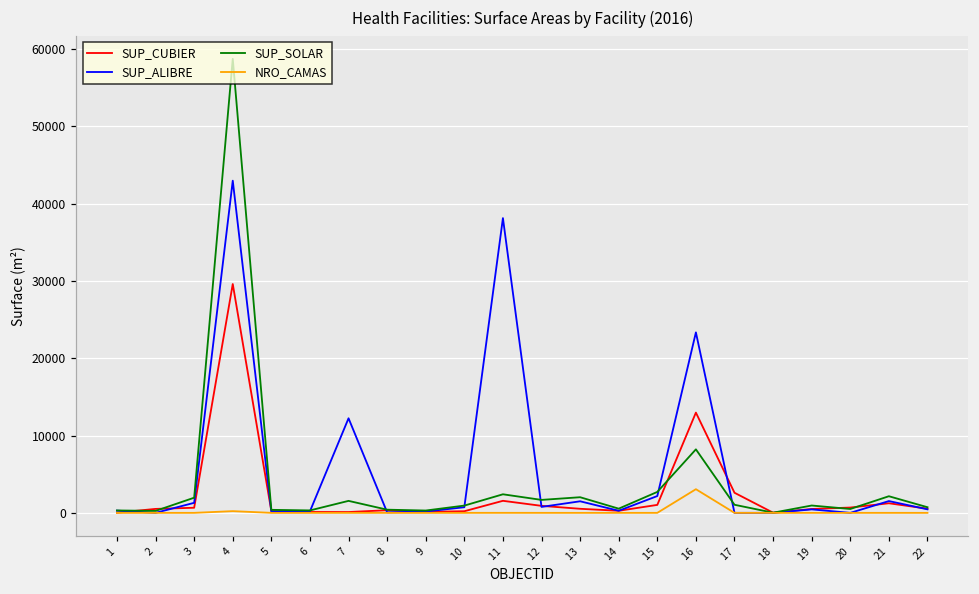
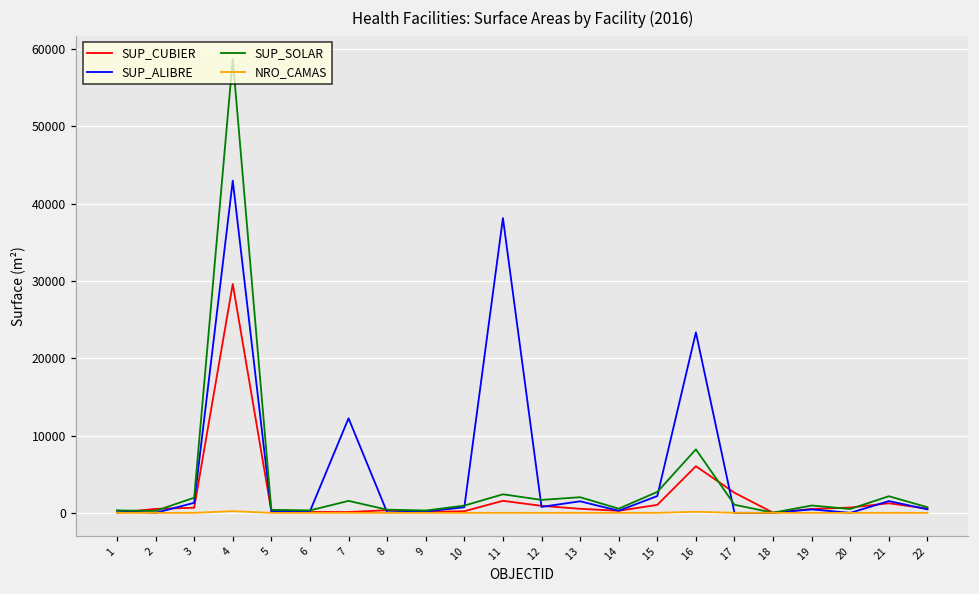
SUP_CUBIER, 16: 13000 -> 6000
NRO_CAMAS, 16: 3000 -> 0
